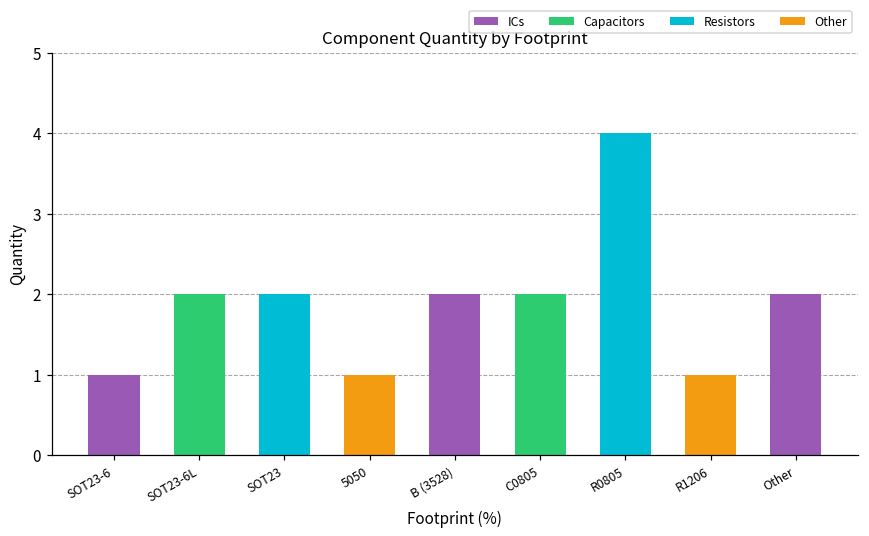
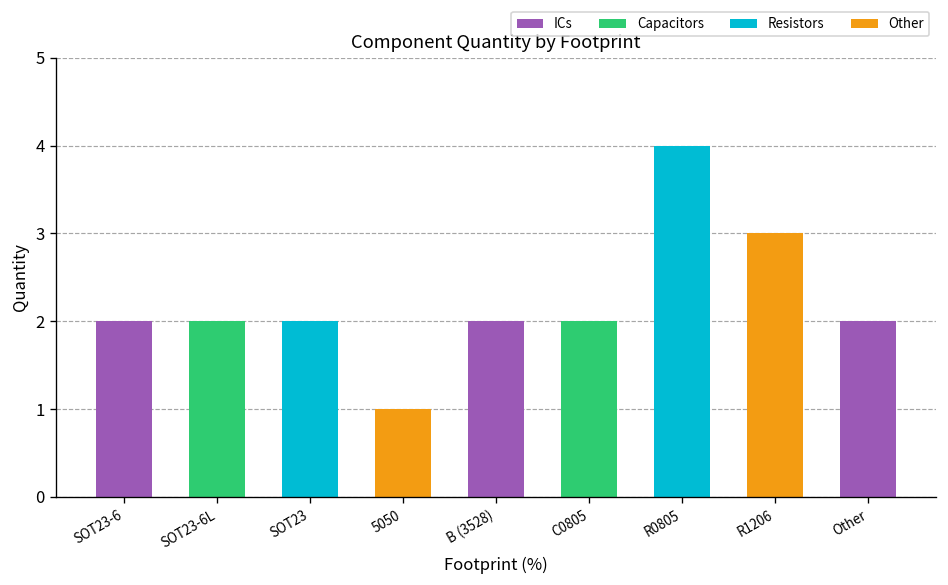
SOT23-6: 1 -> 2
R1206: 1 -> 3
